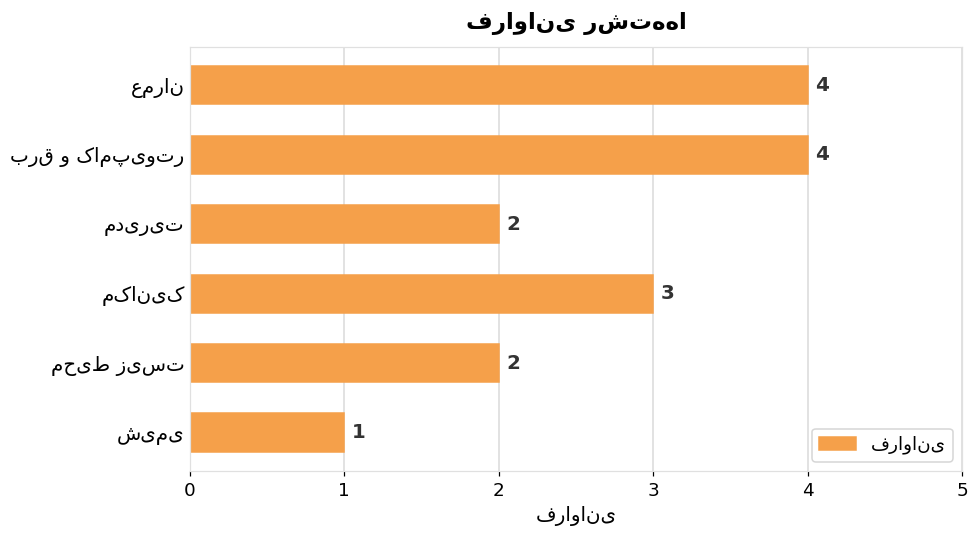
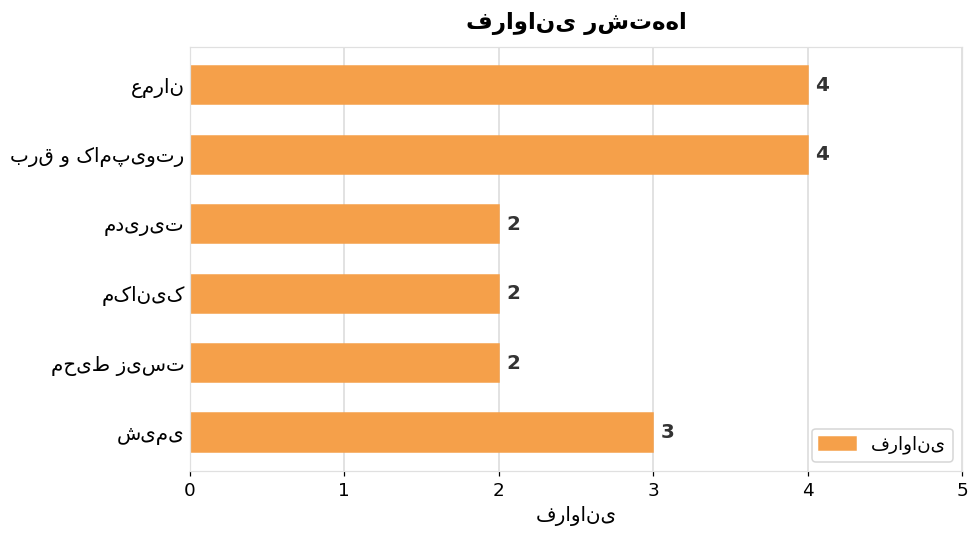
مکانیک: 3 -> 2
شیمی: 1 -> 3
